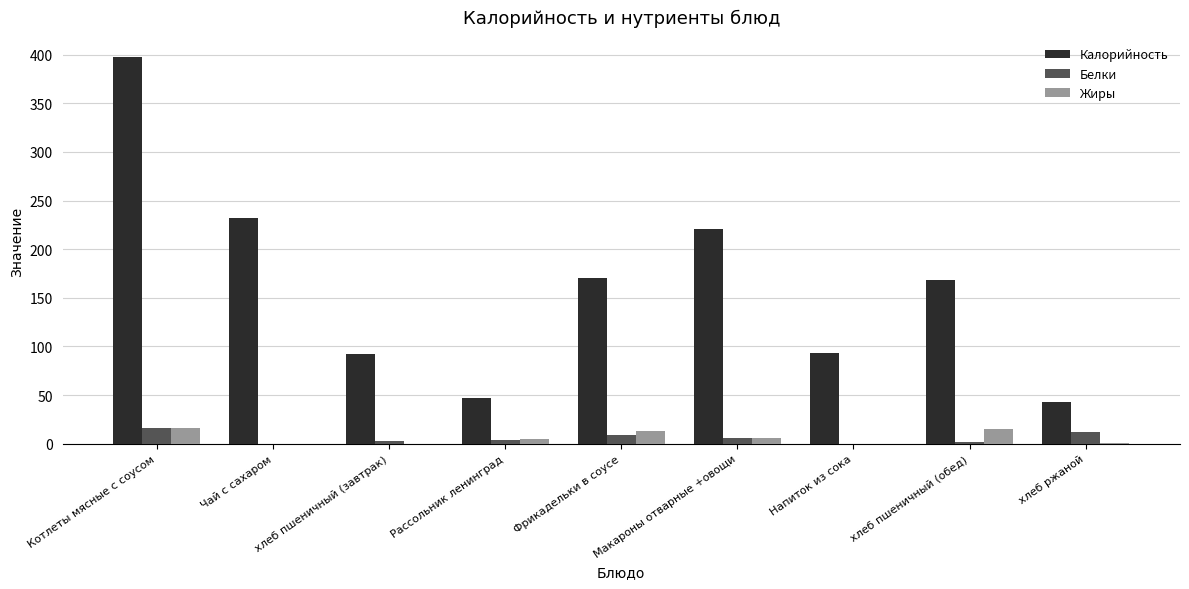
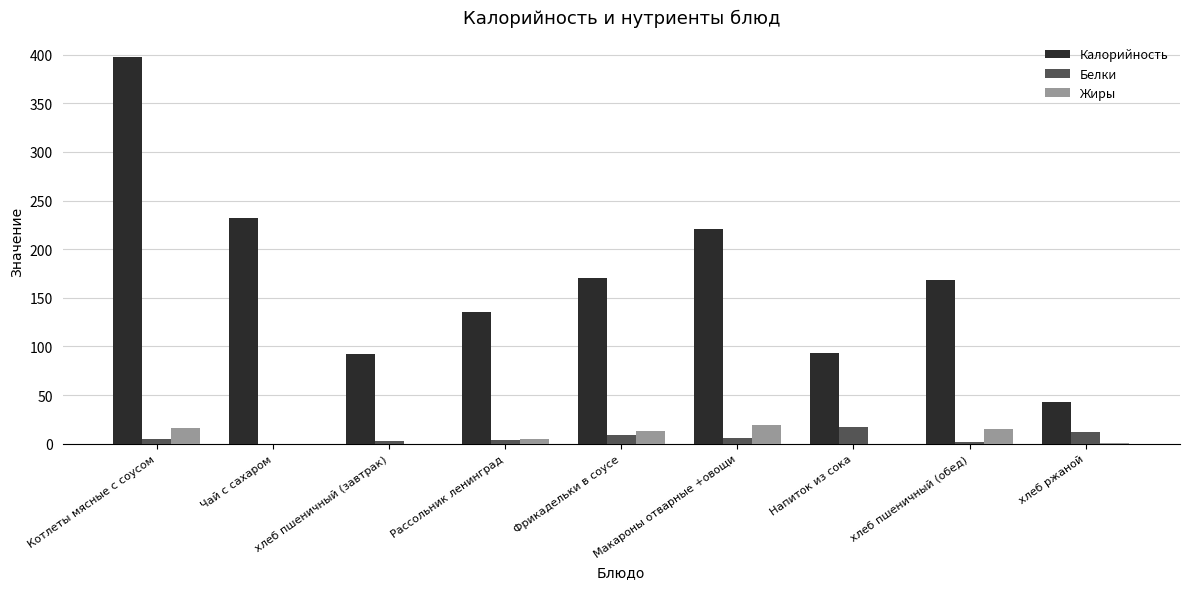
Белки, Котлеты мясные с соусом: 20 -> 0
Калорийность, Рассольник ленинград: 50 -> 140
Жиры, Макароны отварные +овощи: 10 -> 20
Белки, Напиток из сока: 0 -> 20
